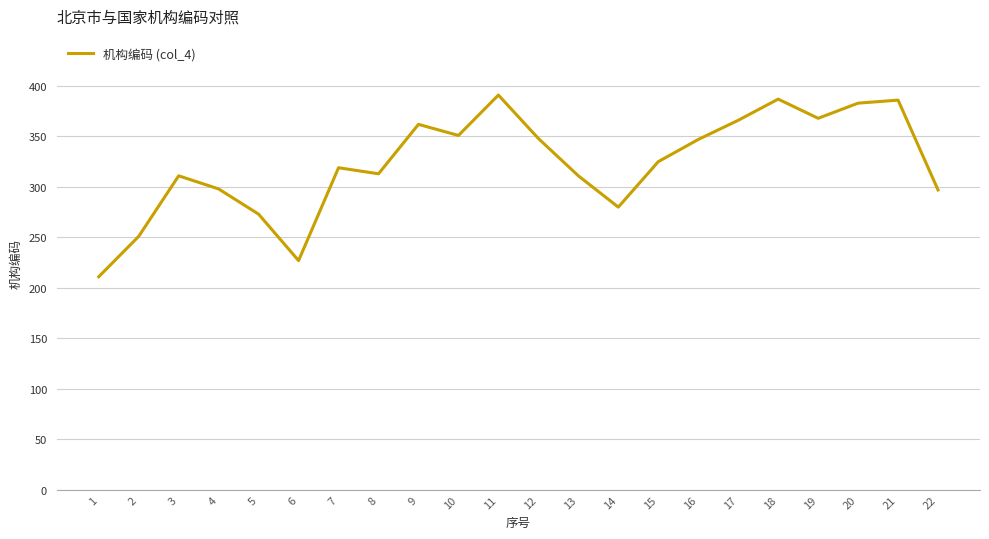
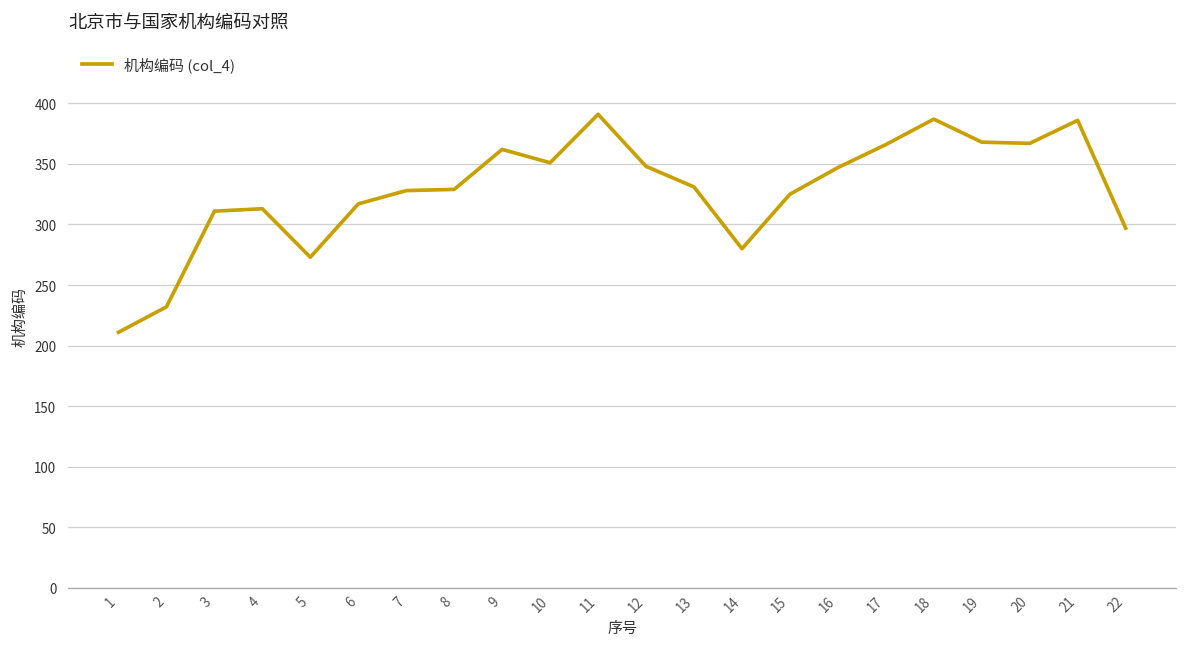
2: 251 -> 232
4: 298 -> 313
6: 227 -> 317
7: 319 -> 328
8: 313 -> 329
13: 311 -> 331
20: 383 -> 367
